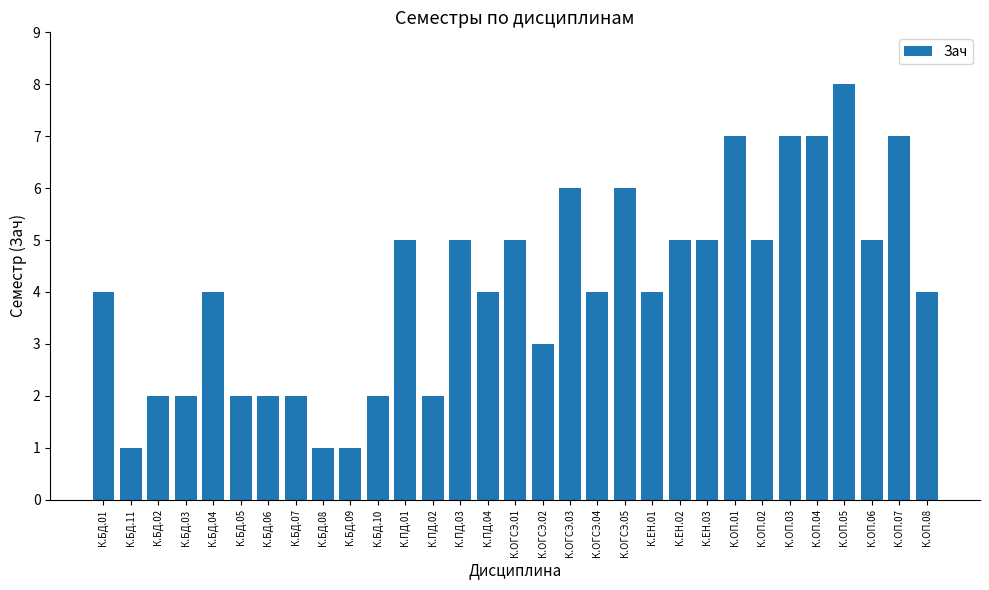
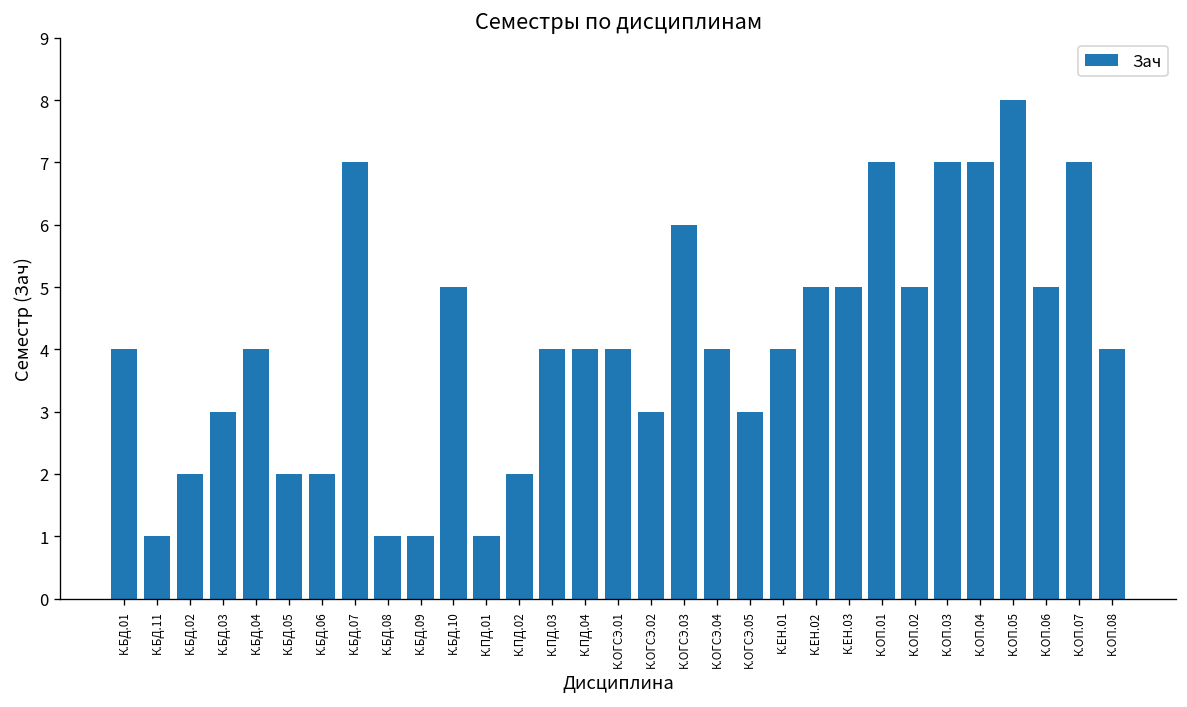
К.БД.03: 2 -> 3
К.БД.07: 2 -> 7
К.БД.10: 2 -> 5
К.ПД.01: 5 -> 1
К.ПД.03: 5 -> 4
К.ОГСЭ.01: 5 -> 4
К.ОГСЭ.05: 6 -> 3
